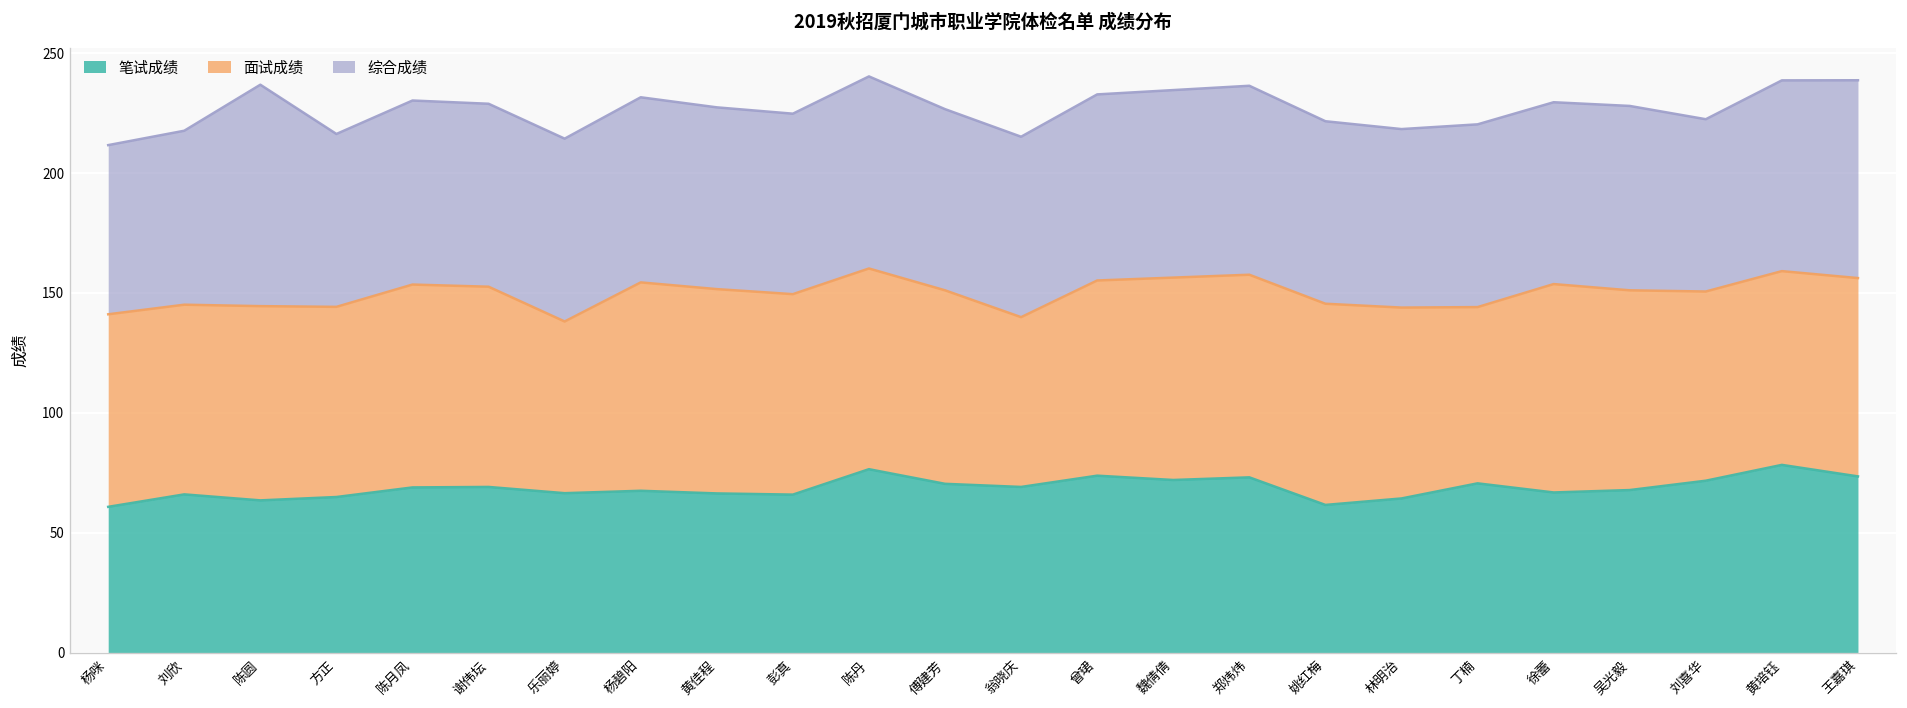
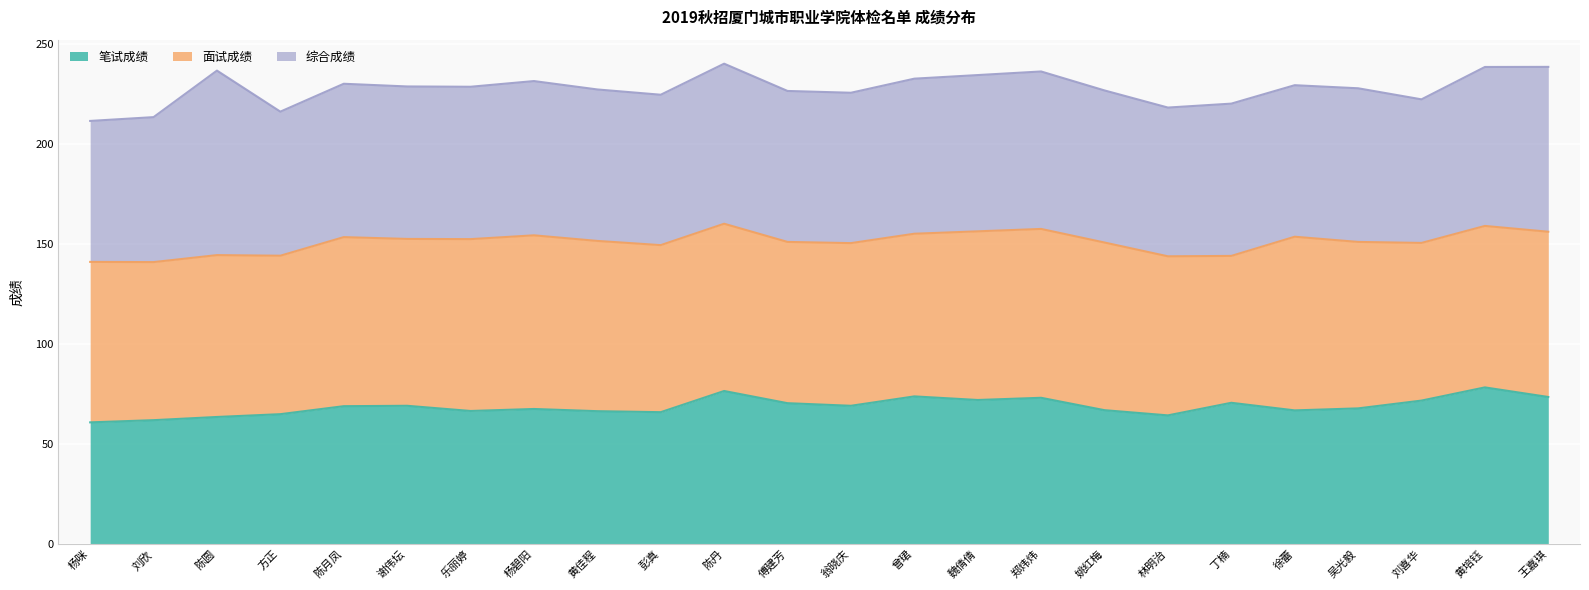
笔试成绩, 刘欣: 66 -> 62
面试成绩, 乐丽婷: 72 -> 86
面试成绩, 翁晓庆: 71 -> 81
笔试成绩, 姚红梅: 62 -> 67
